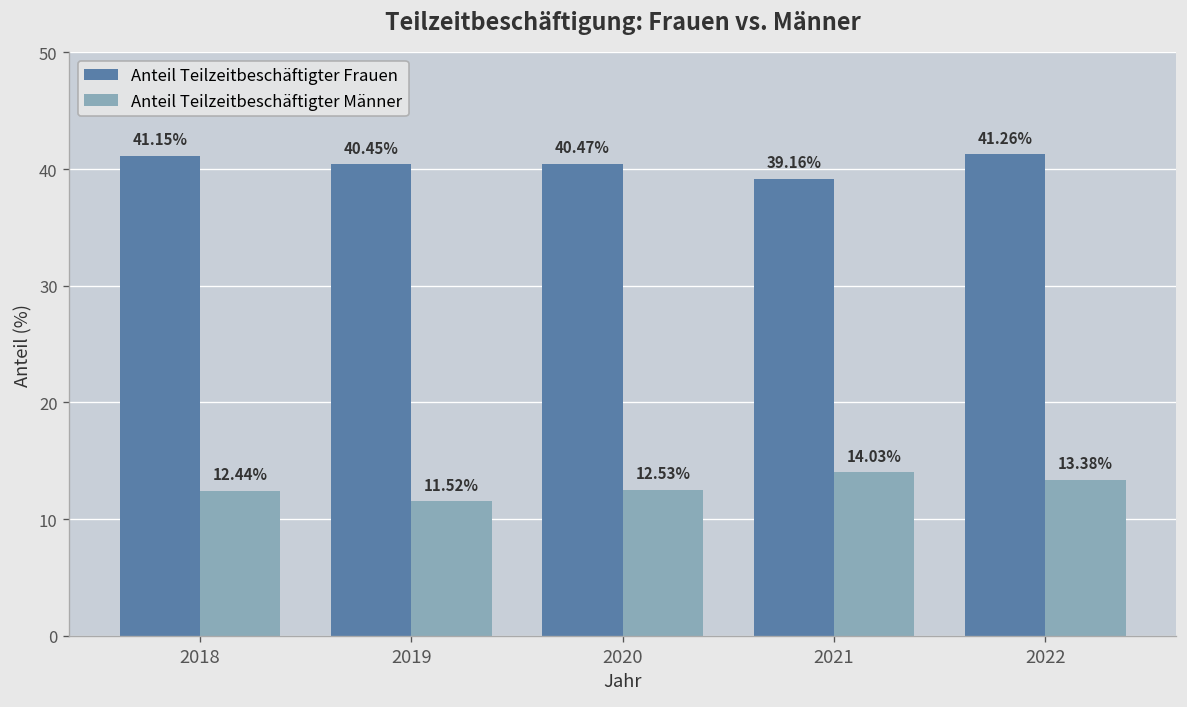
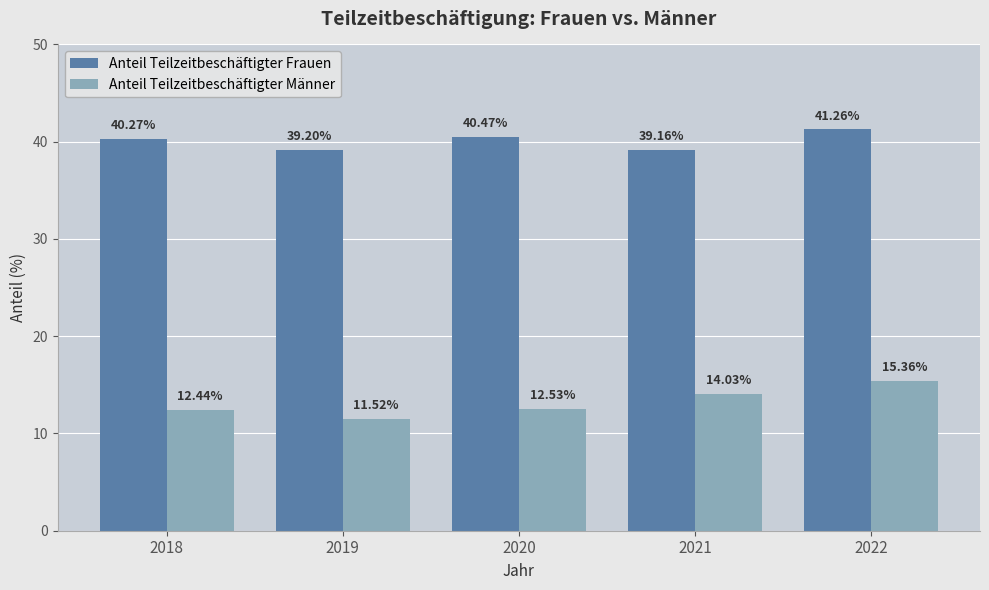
Anteil Teilzeitbeschäftigter Frauen, 2018: 41.15% -> 40.27%
Anteil Teilzeitbeschäftigter Frauen, 2019: 40.45% -> 39.20%
Anteil Teilzeitbeschäftigter Männer, 2022: 13.38% -> 15.36%
